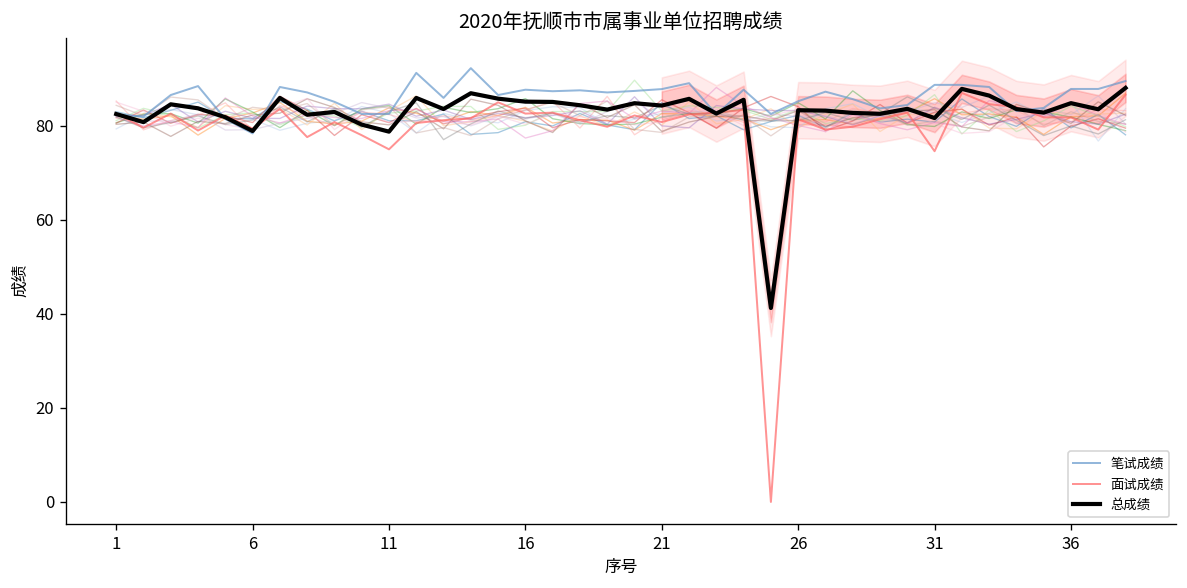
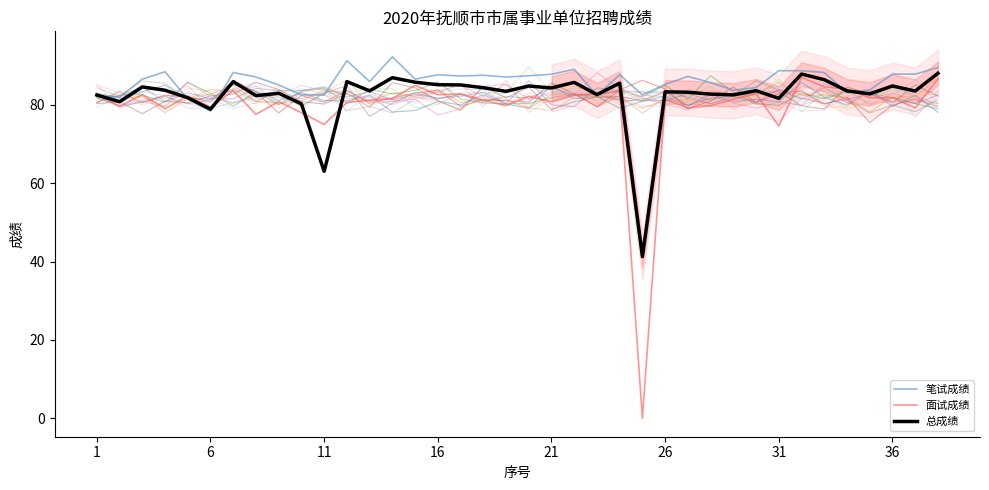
总成绩, 11: 79 -> 63
